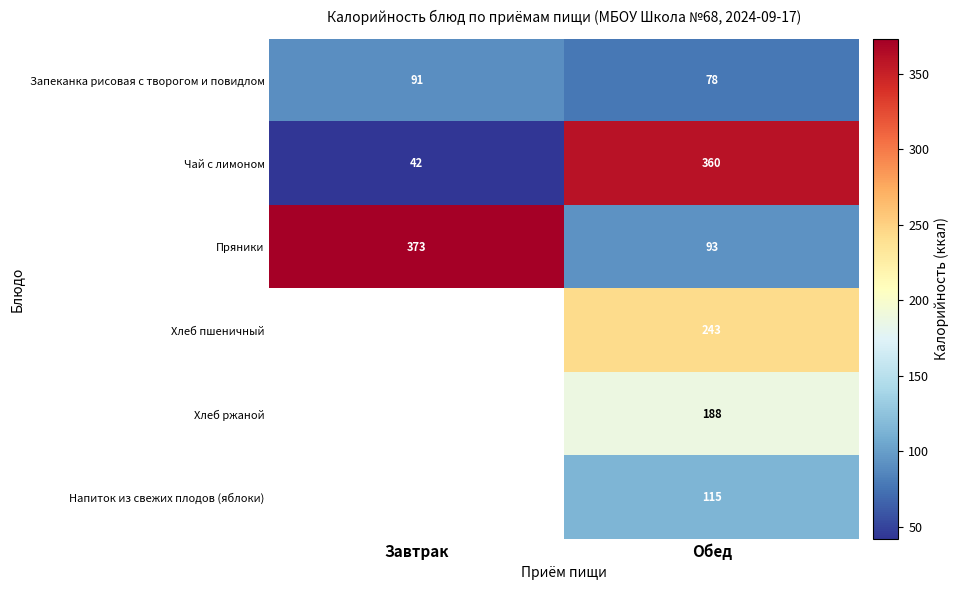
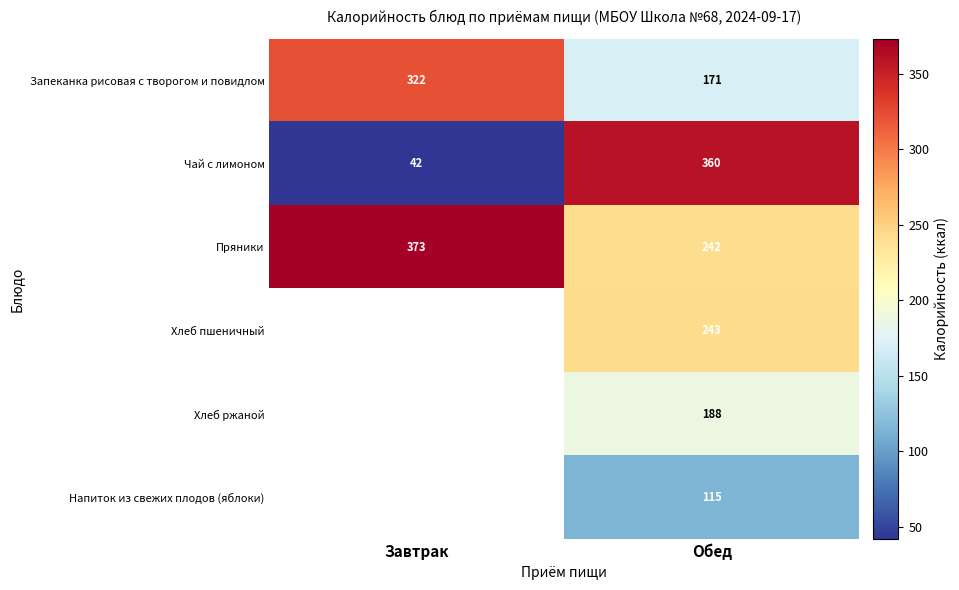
Запеканка рисовая с творогом и повидлом, Завтрак: 91 -> 322
Запеканка рисовая с творогом и повидлом, Обед: 78 -> 171
Пряники, Обед: 93 -> 242
